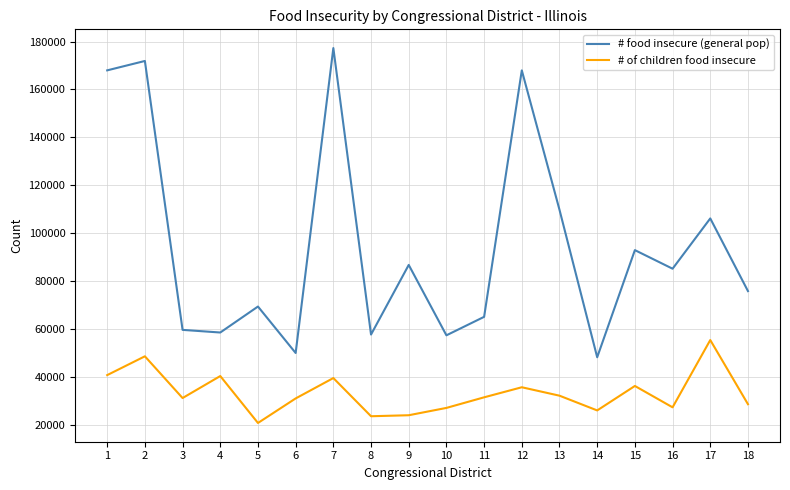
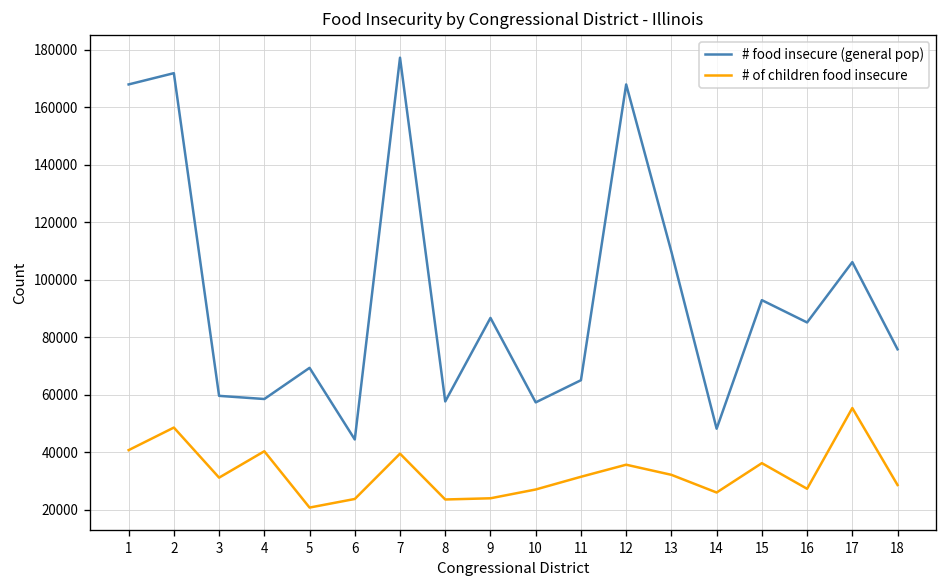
# food insecure (general pop), 6: 50000 -> 44000
# of children food insecure, 6: 31000 -> 24000
